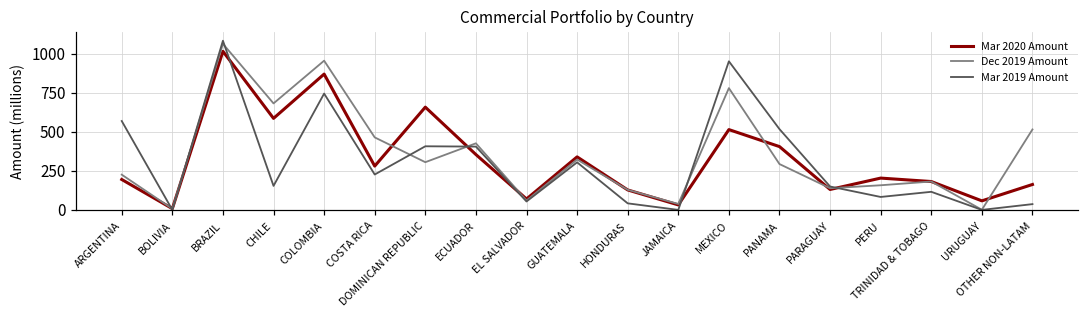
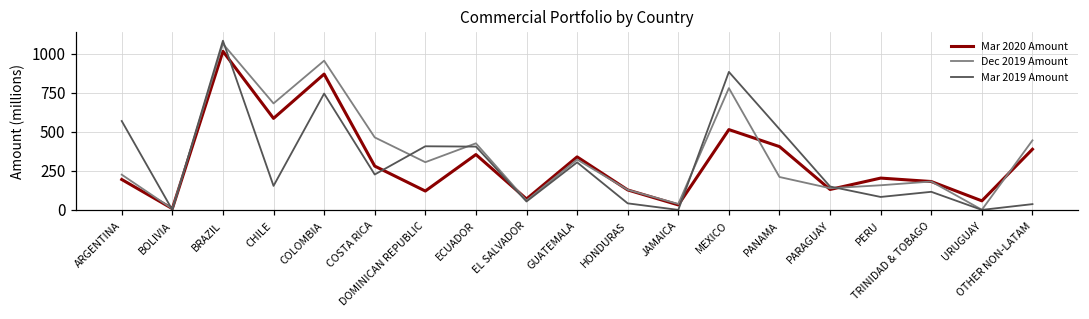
Mar 2020 Amount, DOMINICAN REPUBLIC: 660 -> 120
Mar 2019 Amount, MEXICO: 950 -> 890
Dec 2019 Amount, PANAMA: 290 -> 210
Mar 2020 Amount, OTHER NON-LATAM: 160 -> 390
Dec 2019 Amount, OTHER NON-LATAM: 520 -> 450
